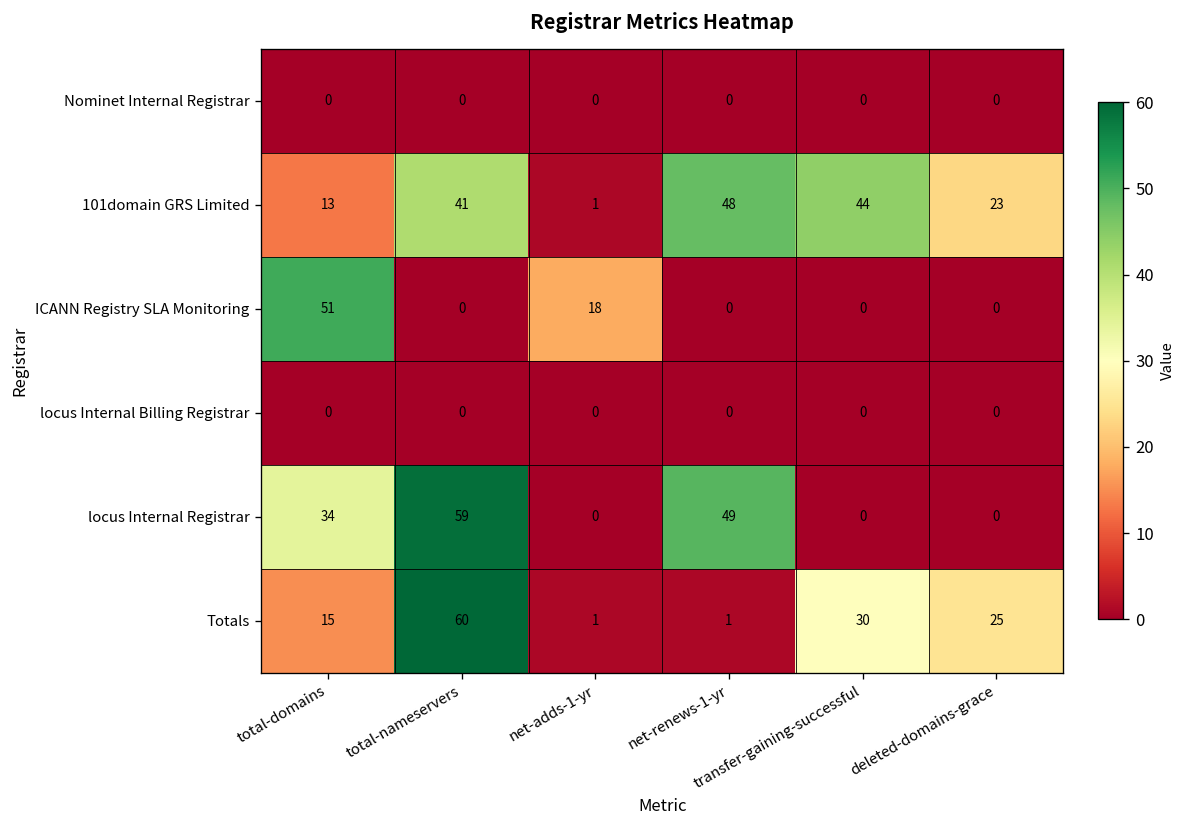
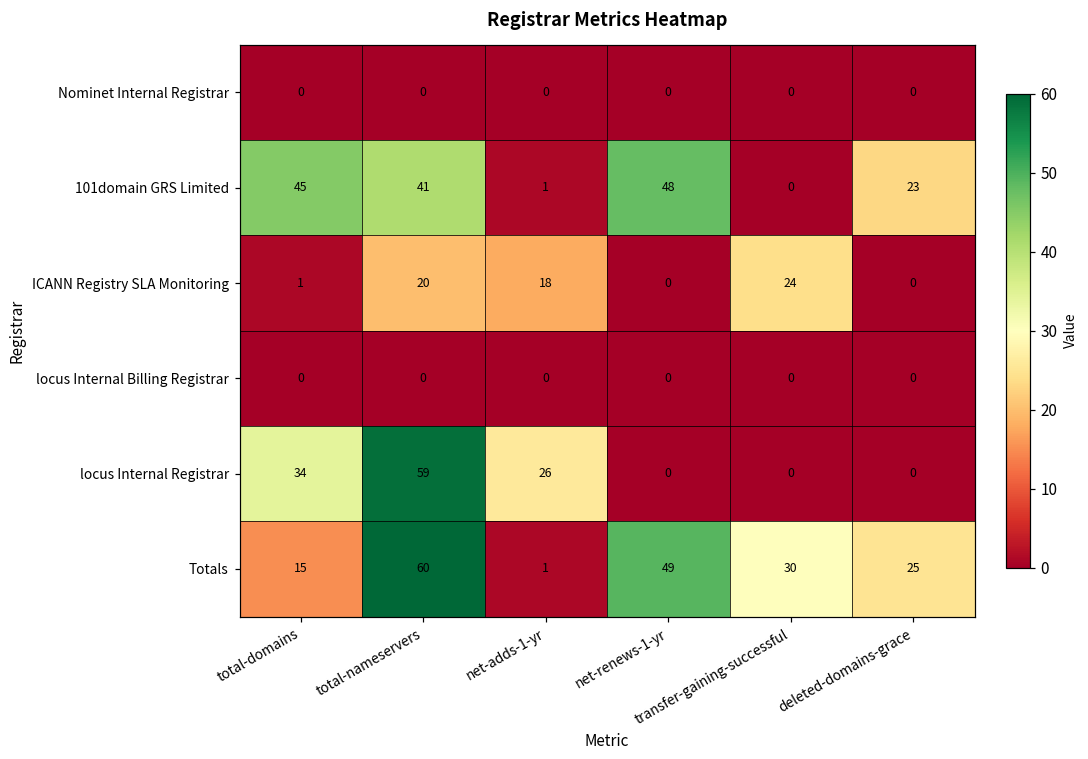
101domain GRS Limited, total-domains: 13 -> 45
101domain GRS Limited, transfer-gaining-successful: 44 -> 0
ICANN Registry SLA Monitoring, total-domains: 51 -> 1
ICANN Registry SLA Monitoring, total-nameservers: 0 -> 20
ICANN Registry SLA Monitoring, transfer-gaining-successful: 0 -> 24
locus Internal Registrar, net-adds-1-yr: 0 -> 26
locus Internal Registrar, net-renews-1-yr: 49 -> 0
Totals, net-renews-1-yr: 1 -> 49
